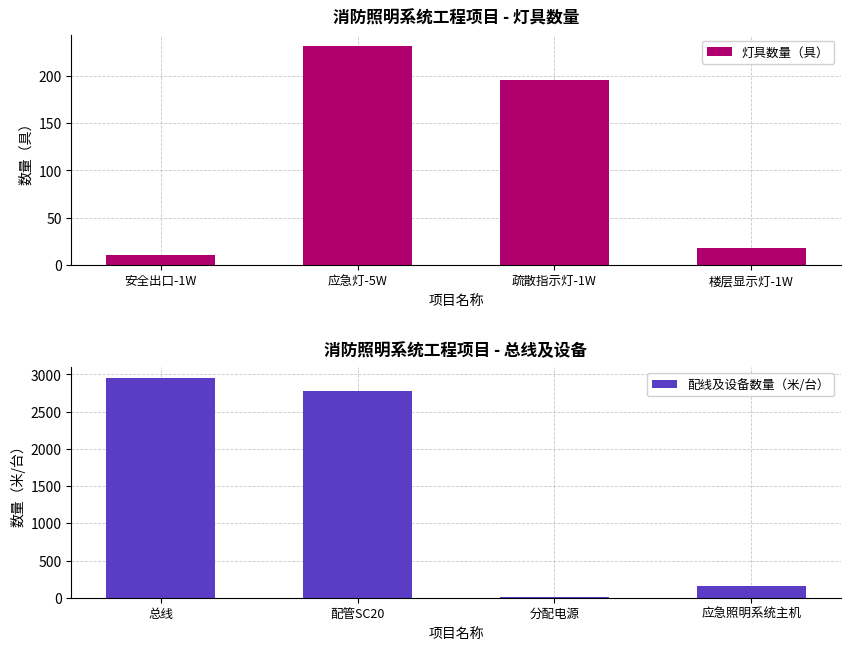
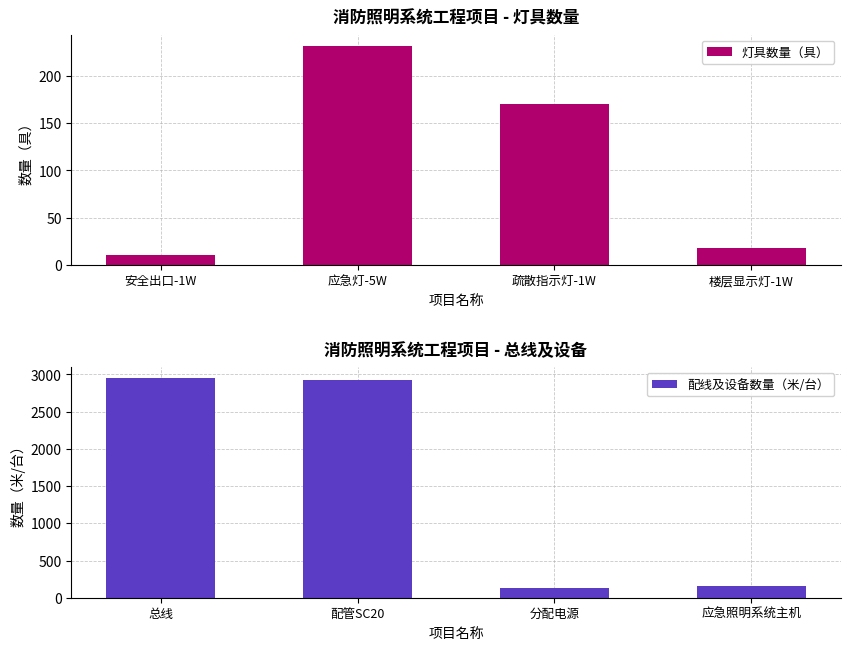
消防照明系统工程项目 - 灯具数量, 疏散指示灯-1W: 200 -> 170
消防照明系统工程项目 - 总线及设备, 配管SC20: 2800 -> 2900
消防照明系统工程项目 - 总线及设备, 分配电源: 0 -> 100
